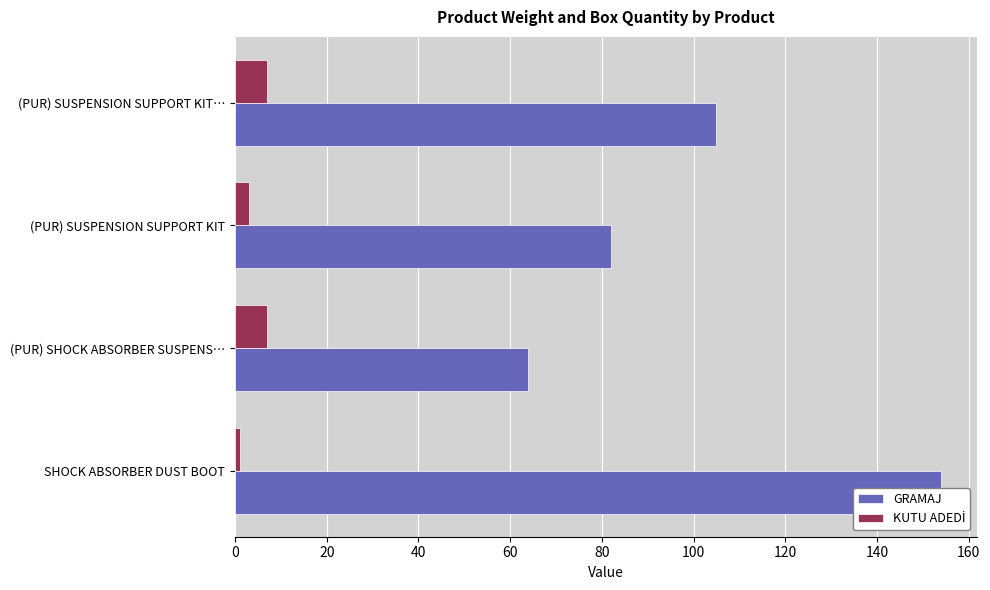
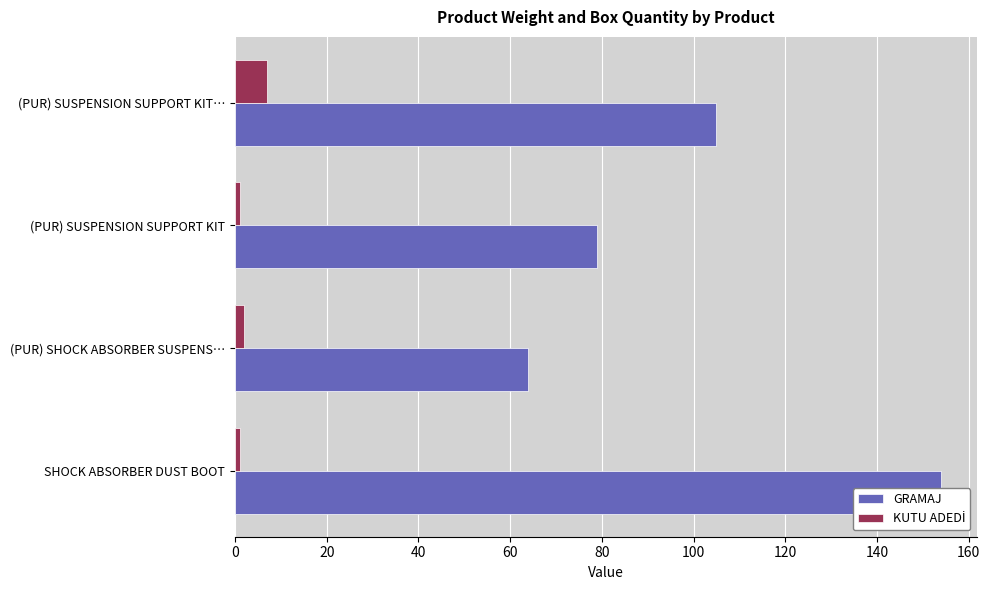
KUTU ADEDİ, (PUR) SUSPENSION SUPPORT KIT: 3 -> 1
GRAMAJ, (PUR) SUSPENSION SUPPORT KIT: 82 -> 79
KUTU ADEDİ, (PUR) SHOCK ABSORBER SUSPENS…: 7 -> 2
